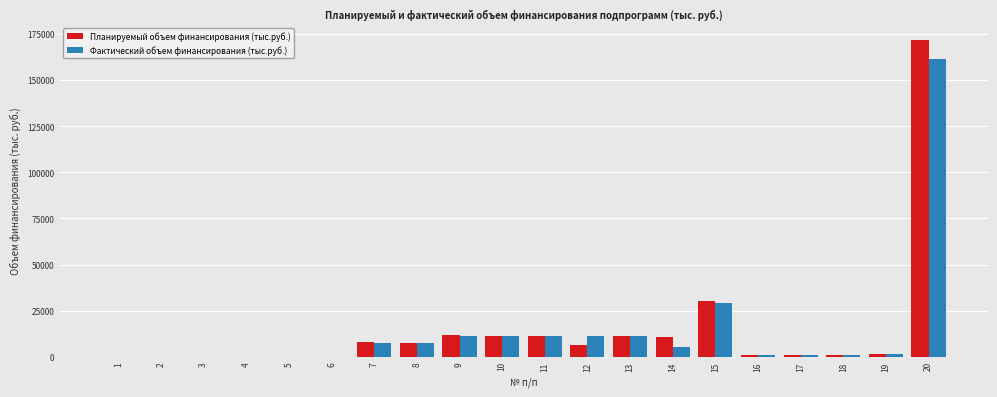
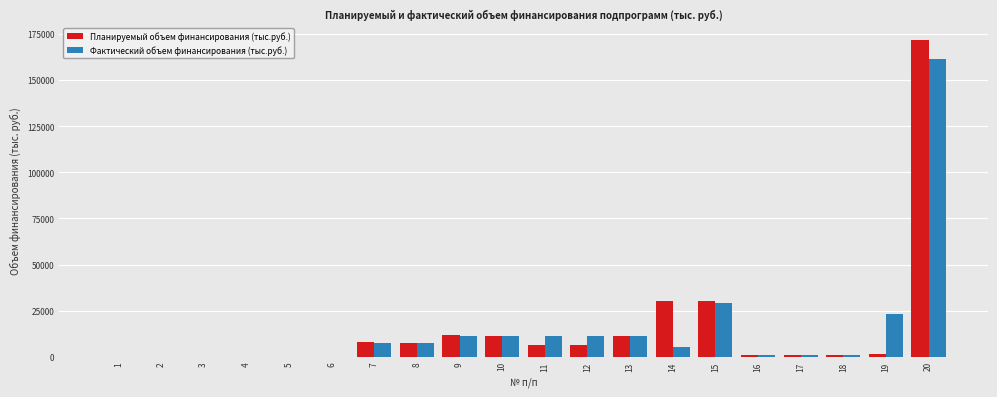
Планируемый объем финансирования (тыс.руб.), 11: 11000 -> 6000
Планируемый объем финансирования (тыс.руб.), 14: 11000 -> 30000
Фактический объем финансирования (тыс.руб.), 19: 1000 -> 23000
